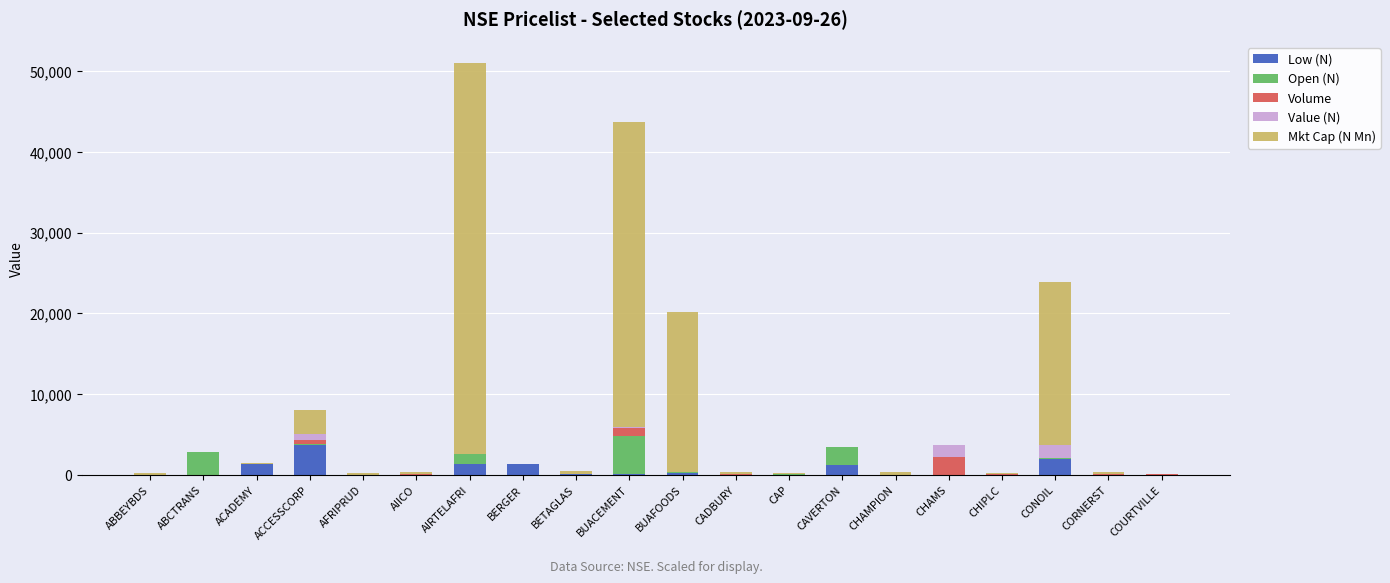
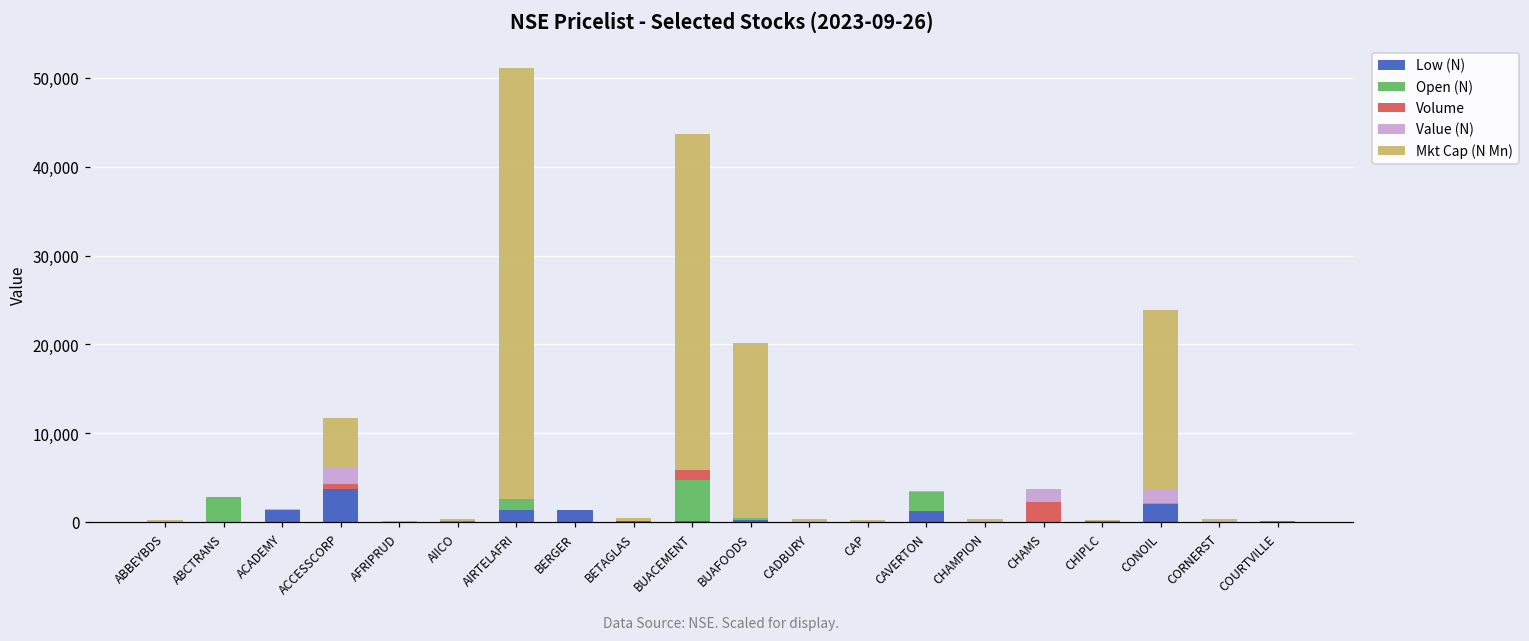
Value (N), ACCESSCORP: 1,000 -> 2,000
Mkt Cap (N Mn), ACCESSCORP: 3,000 -> 6,000
